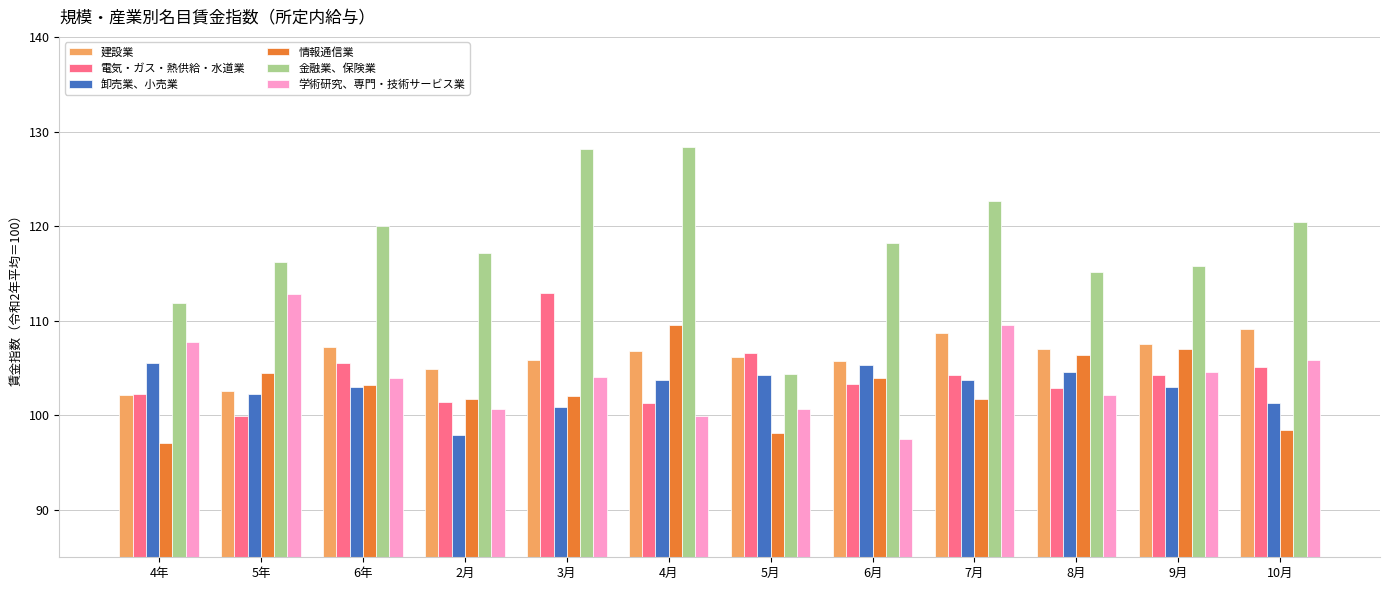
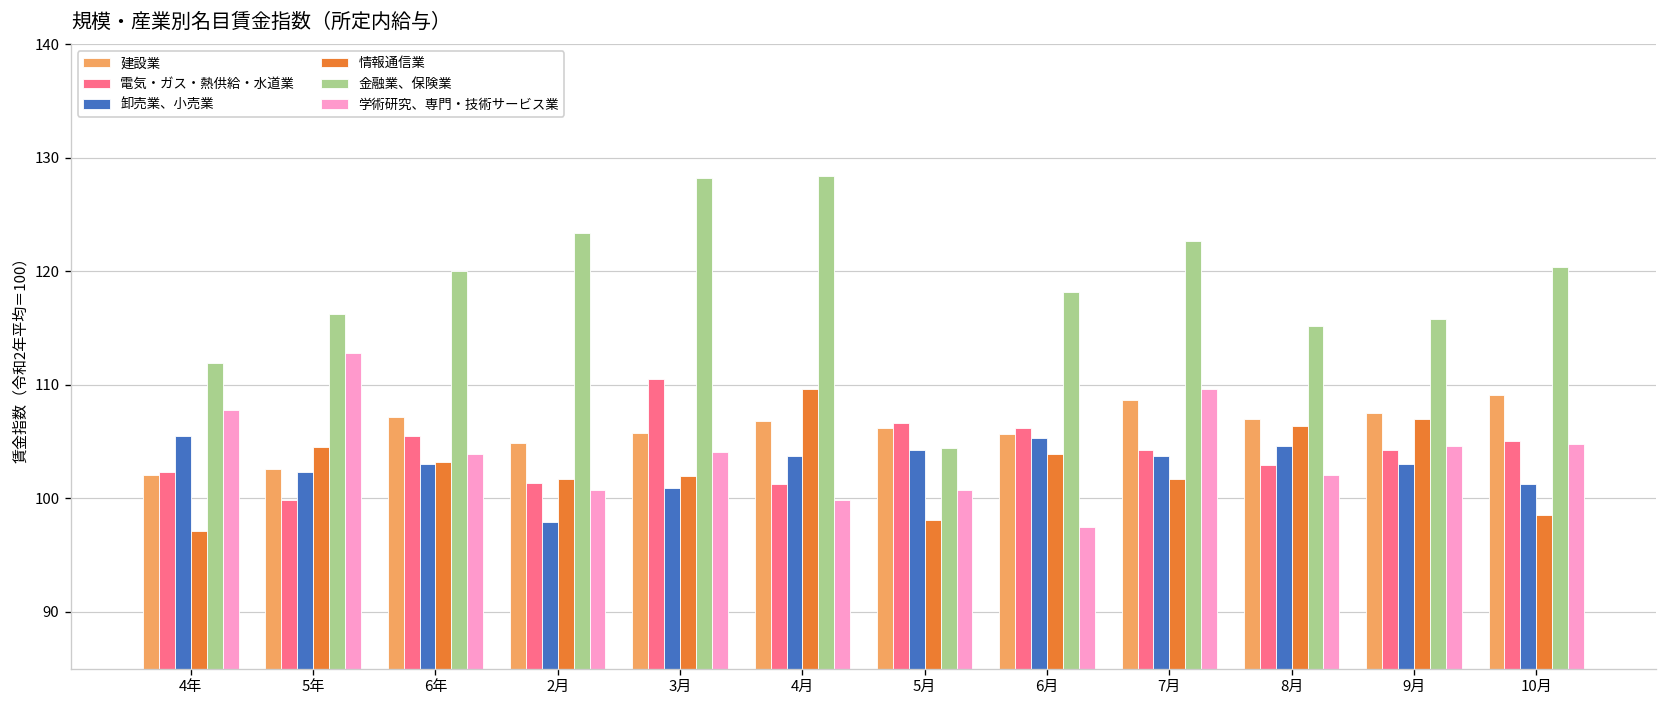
金融業、保険業, 2月: 117 -> 123
電気・ガス・熱供給・水道業, 3月: 113 -> 111
電気・ガス・熱供給・水道業, 6月: 103 -> 106
学術研究、専門・技術サービス業, 10月: 106 -> 105
